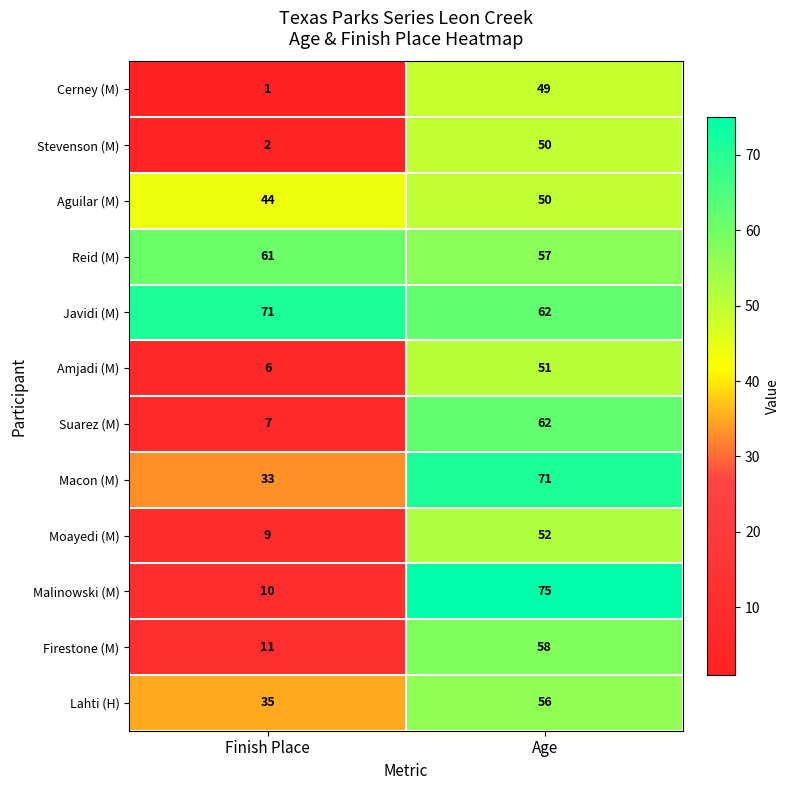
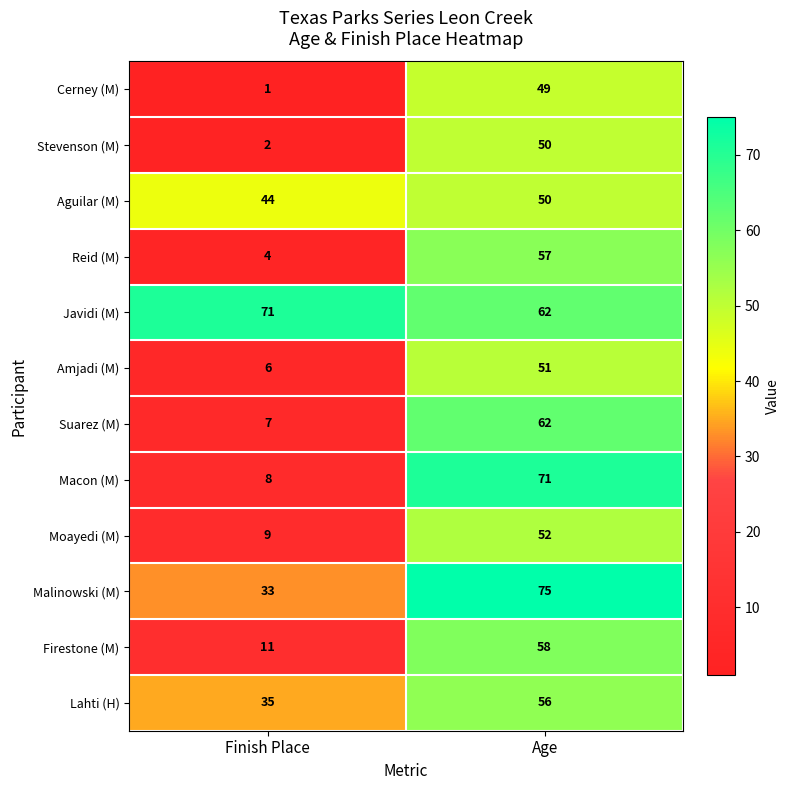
Reid (M), Finish Place: 61 -> 4
Macon (M), Finish Place: 33 -> 8
Malinowski (M), Finish Place: 10 -> 33
